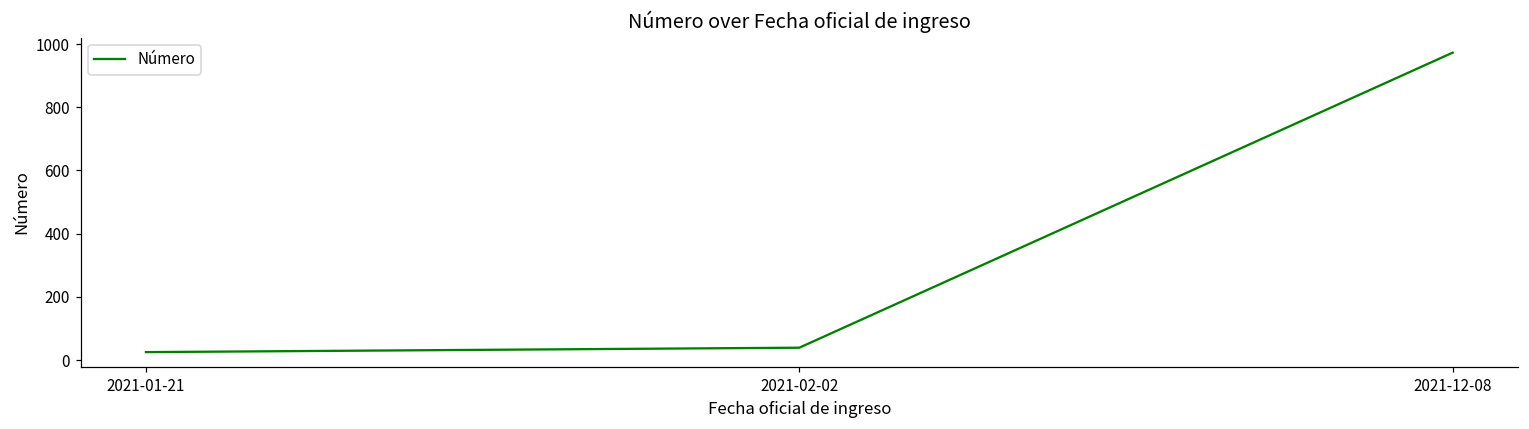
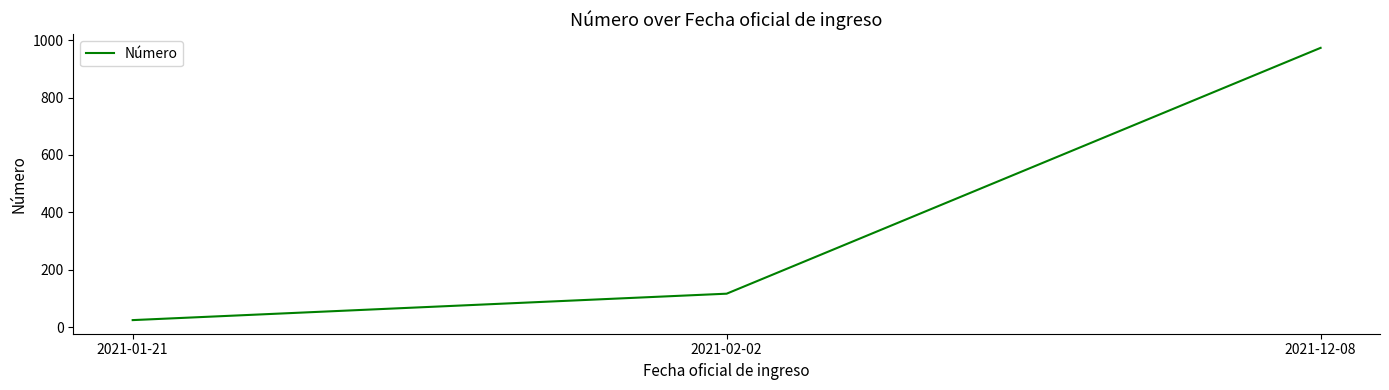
2021-02-02: 40 -> 120
